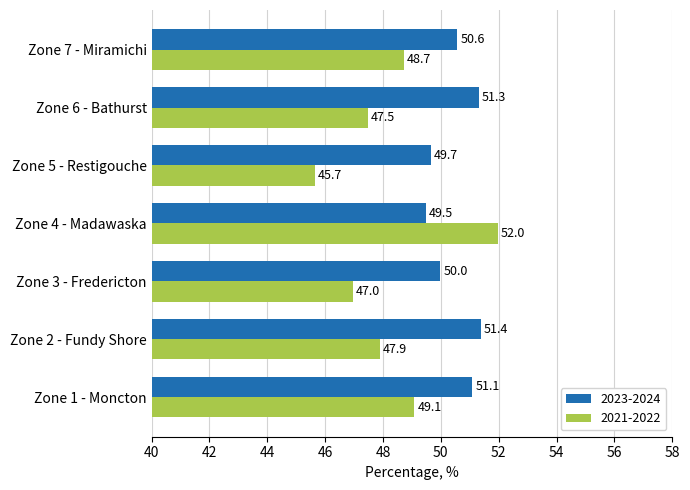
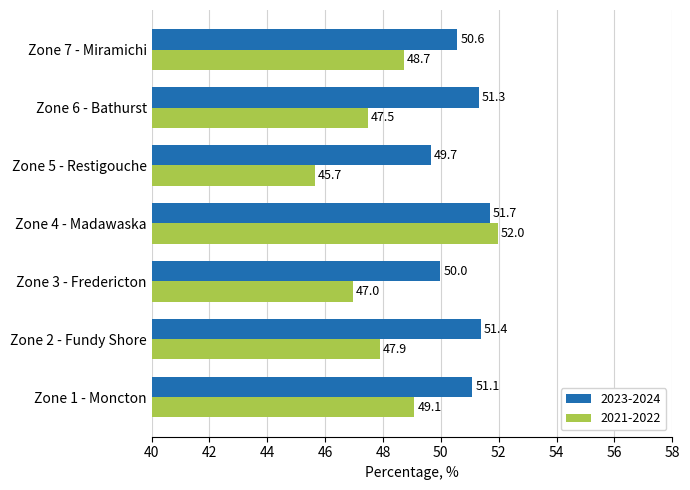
2023-2024, Zone 4 - Madawaska: 49.5 -> 51.7
